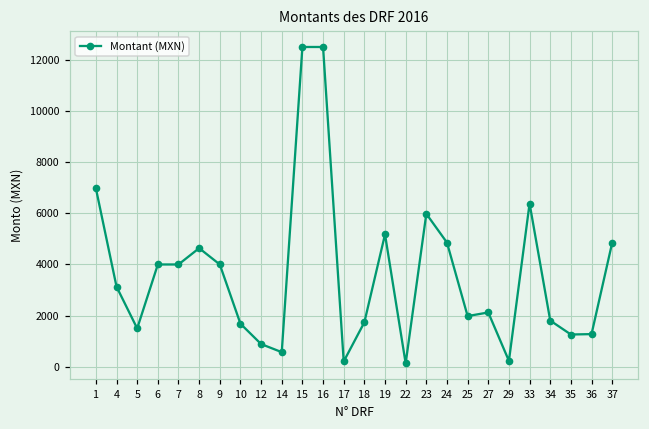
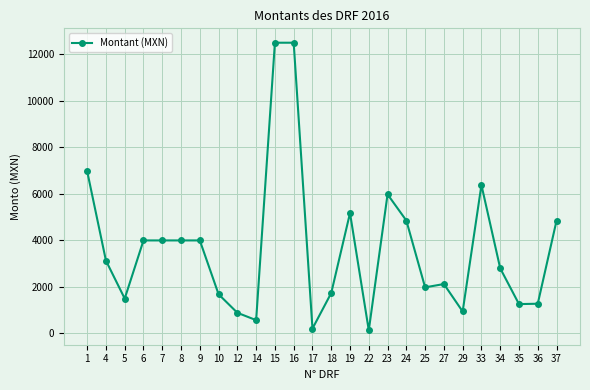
8: 4600 -> 4000
29: 200 -> 900
34: 1800 -> 2800
